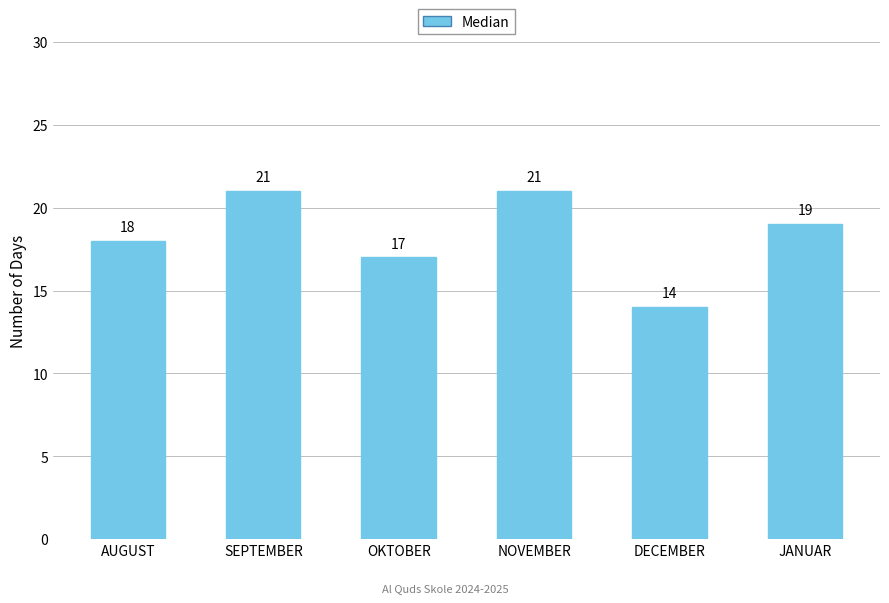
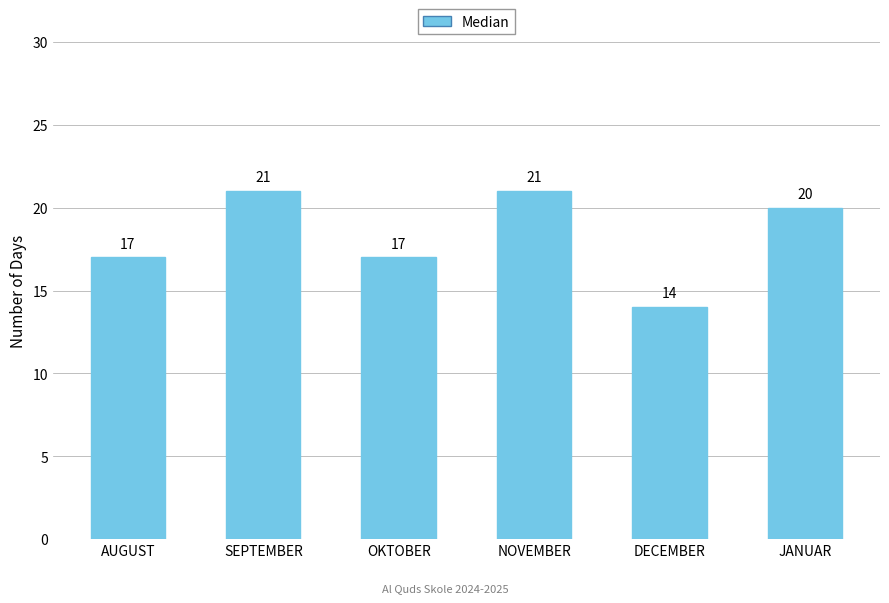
AUGUST: 18 -> 17
JANUAR: 19 -> 20
